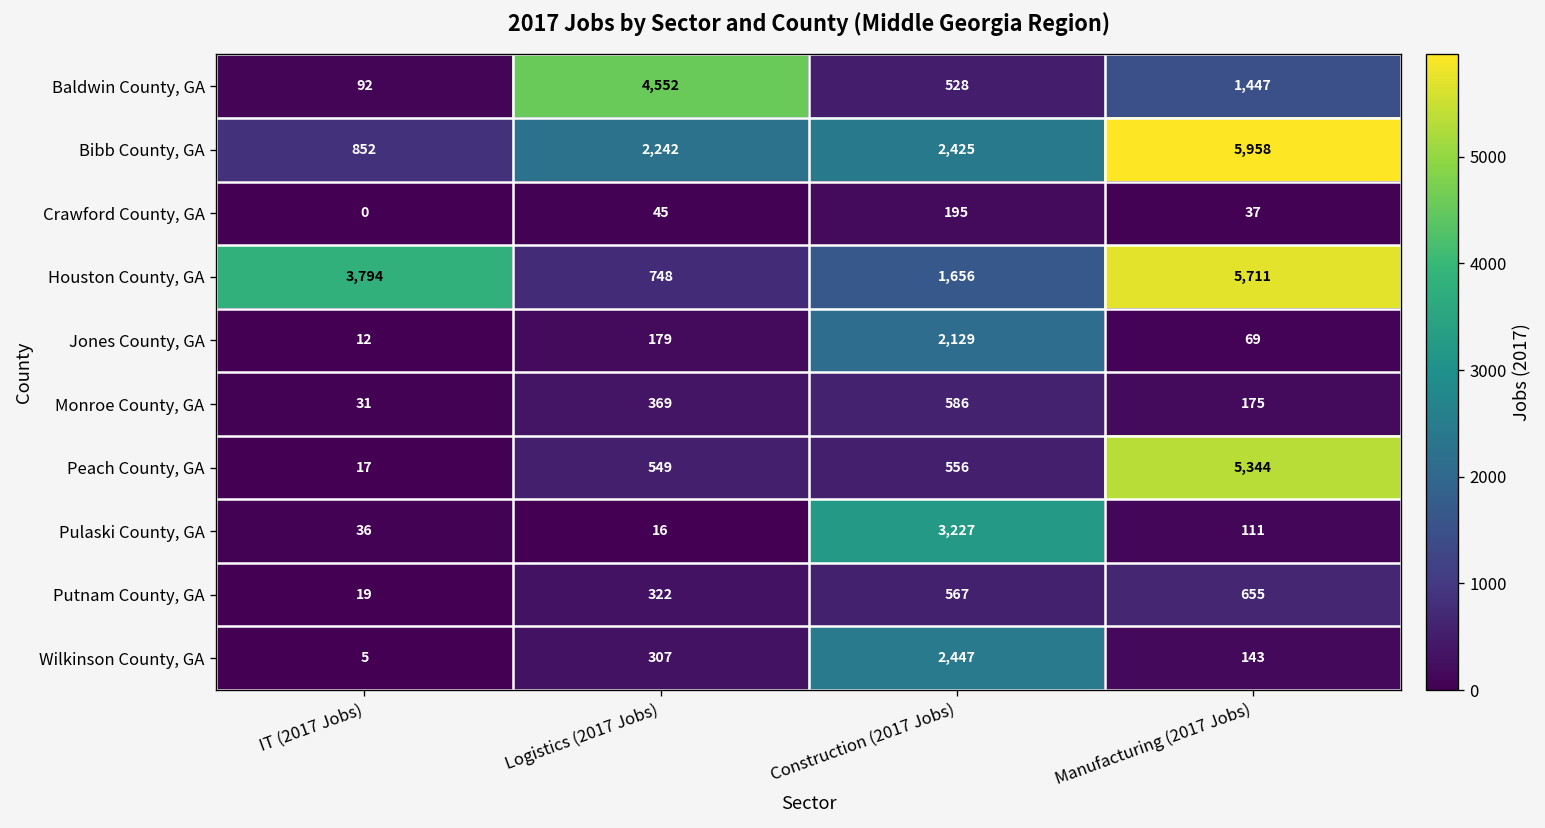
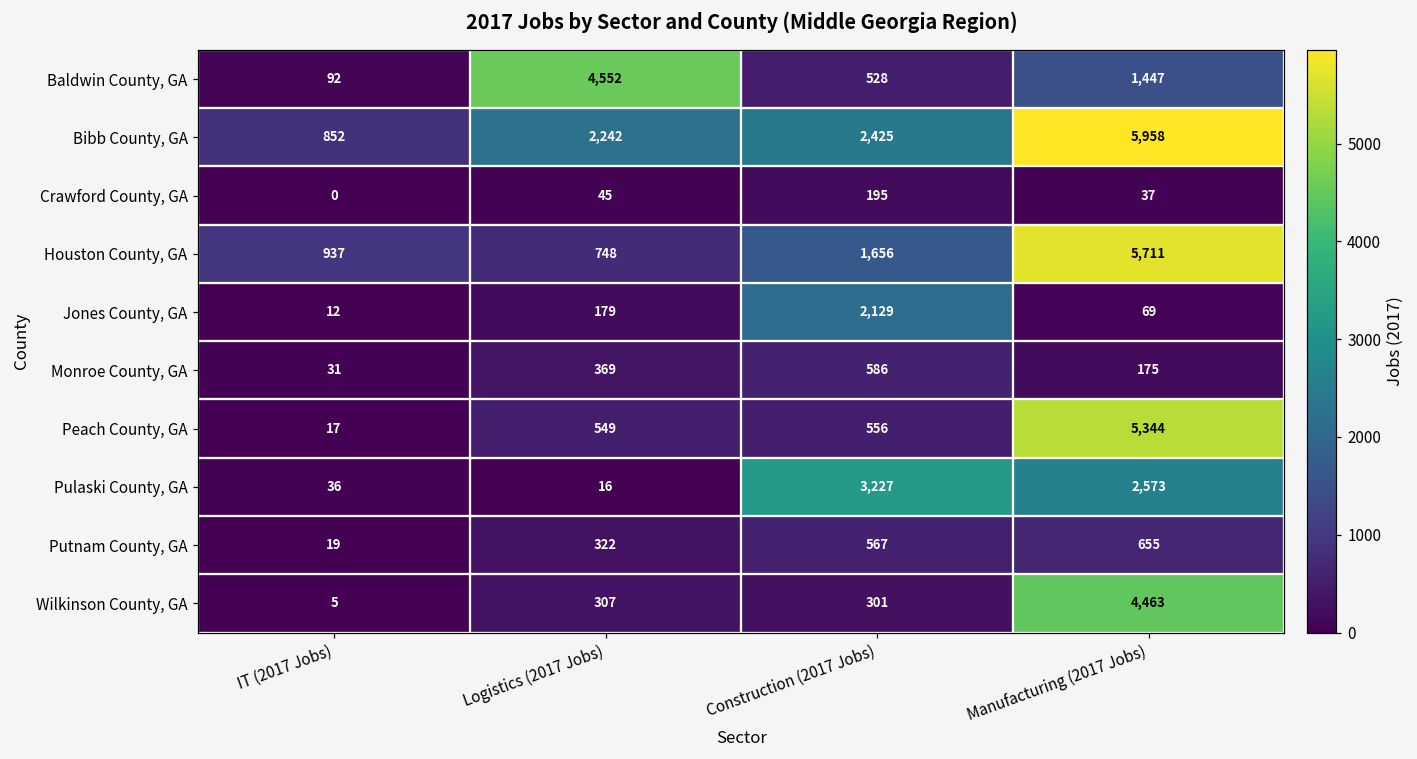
Houston County, GA, IT (2017 Jobs): 3,794 -> 937
Pulaski County, GA, Manufacturing (2017 Jobs): 111 -> 2,573
Wilkinson County, GA, Construction (2017 Jobs): 2,447 -> 301
Wilkinson County, GA, Manufacturing (2017 Jobs): 143 -> 4,463
